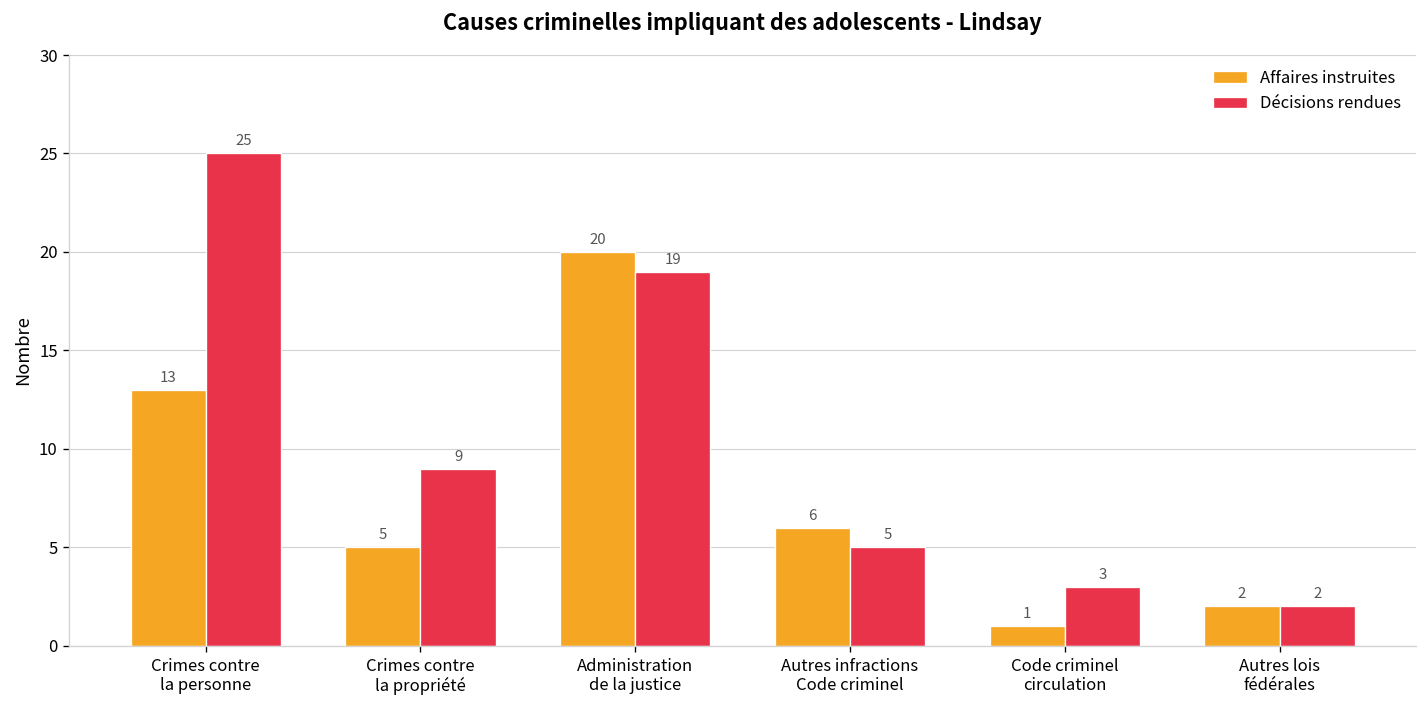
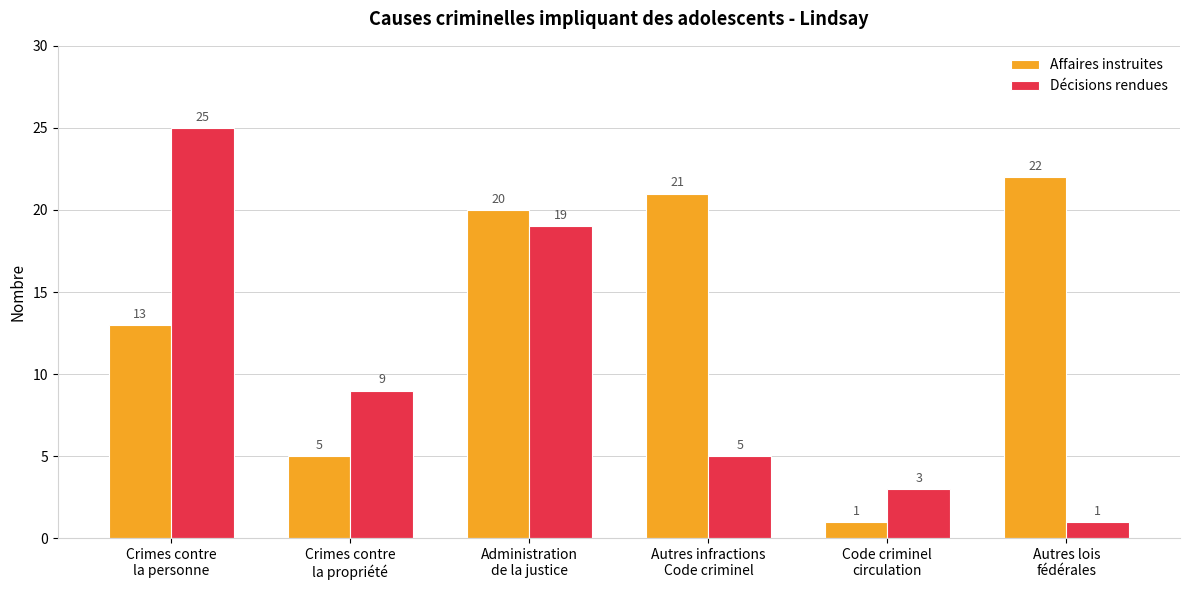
Affaires instruites, Autres infractions Code criminel: 6 -> 21
Affaires instruites, Autres lois fédérales: 2 -> 22
Décisions rendues, Autres lois fédérales: 2 -> 1
